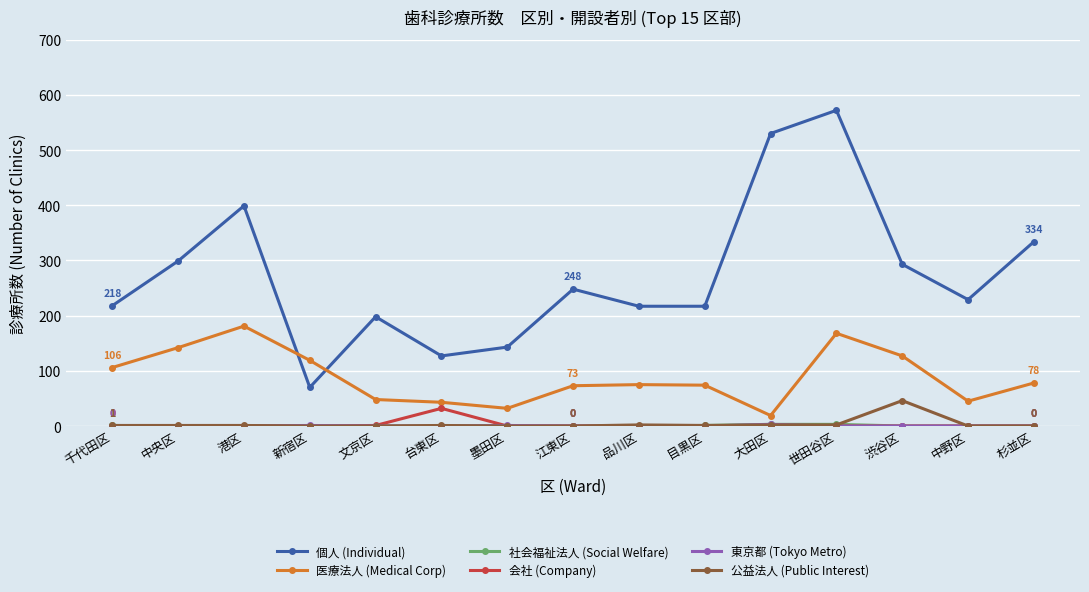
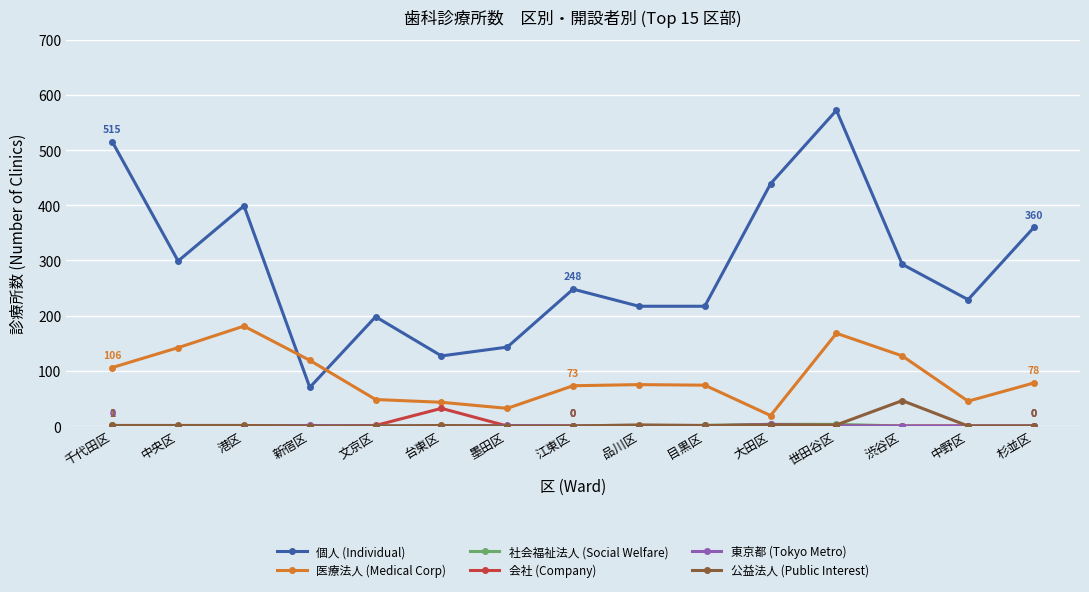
個人 (Individual), 千代田区: 218 -> 515
個人 (Individual), 大田区: 530 -> 440
個人 (Individual), 杉並区: 334 -> 360
